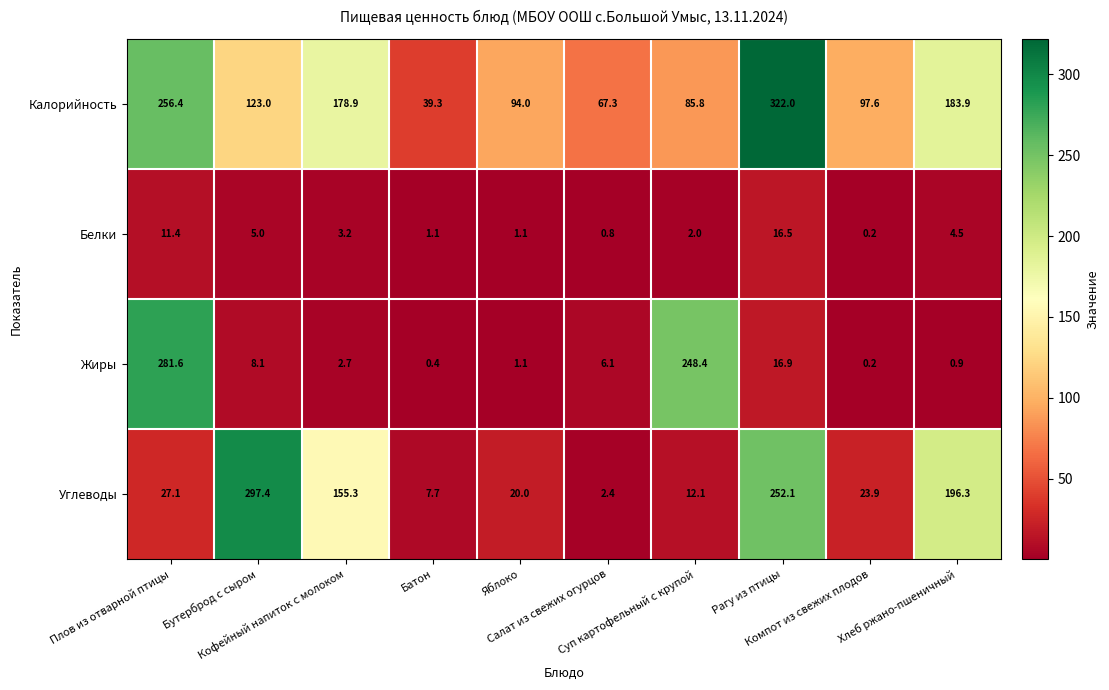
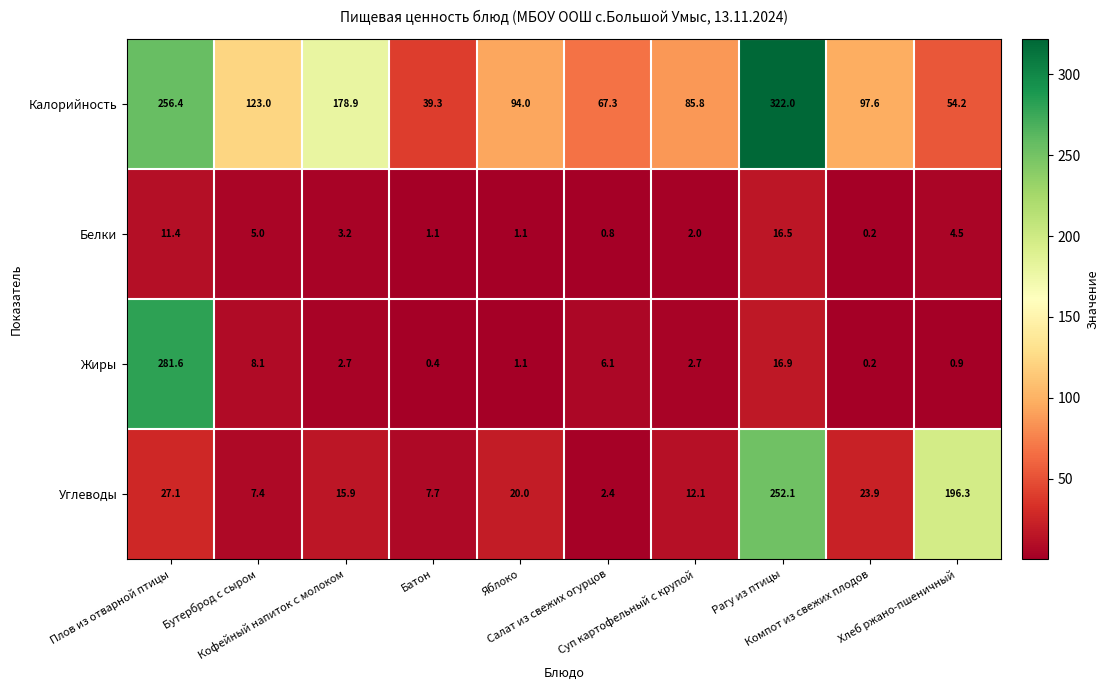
Калорийность, Хлеб ржано-пшеничный: 183.9 -> 54.2
Жиры, Суп картофельный с крупой: 248.4 -> 2.7
Углеводы, Бутерброд с сыром: 297.4 -> 7.4
Углеводы, Кофейный напиток с молоком: 155.3 -> 15.9
